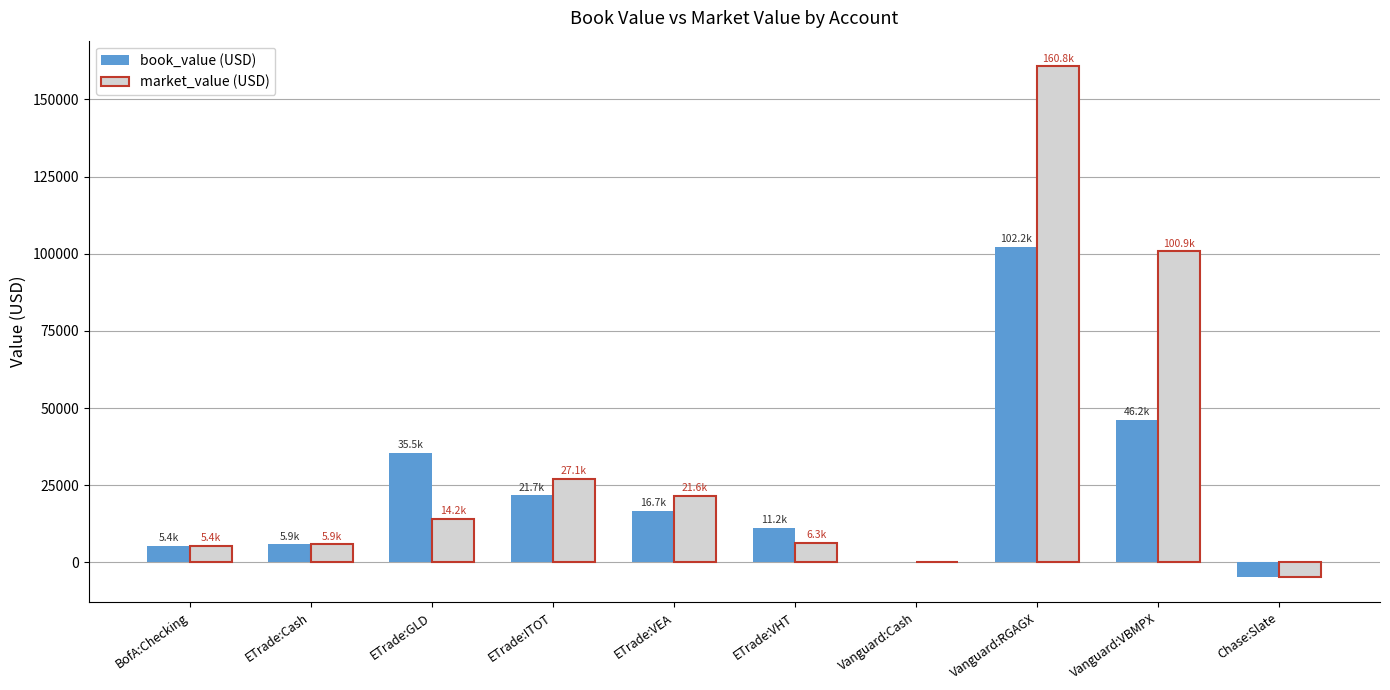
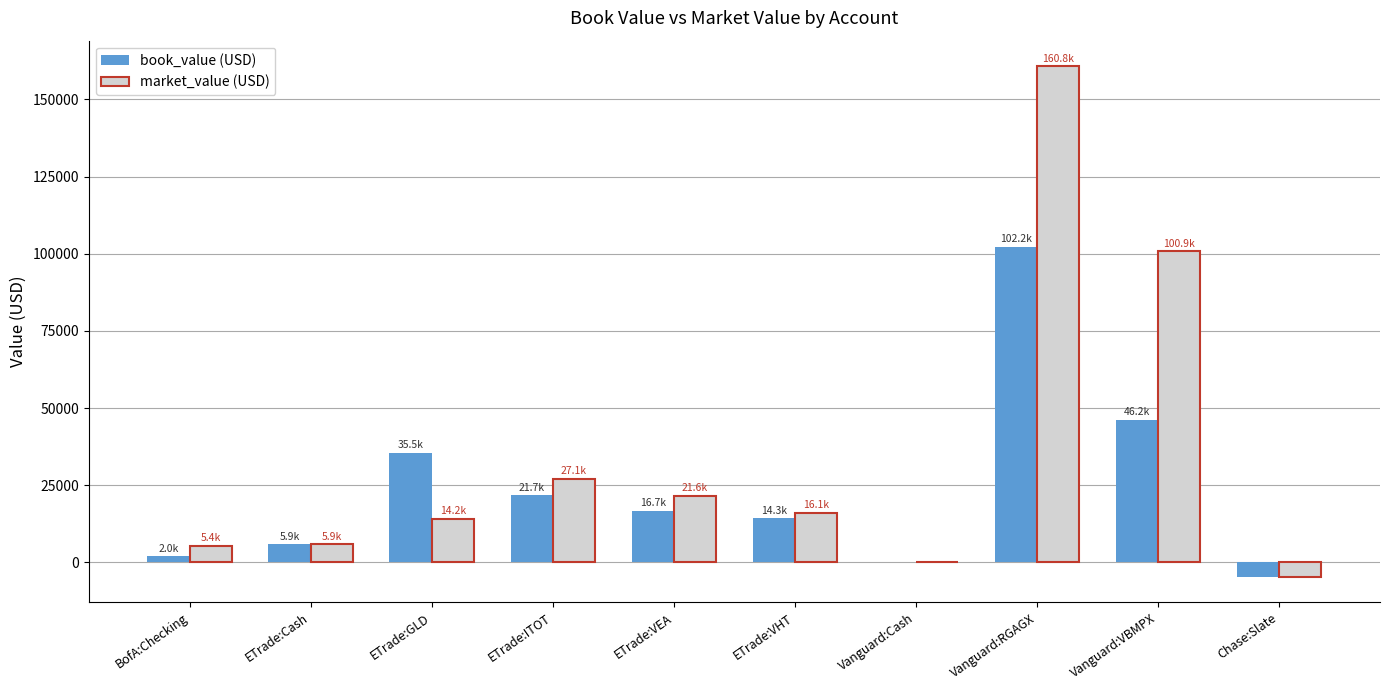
book_value (USD), BofA:Checking: 5.4k -> 2.0k
book_value (USD), ETrade:VHT: 11.2k -> 14.3k
market_value (USD), ETrade:VHT: 6.3k -> 16.1k
